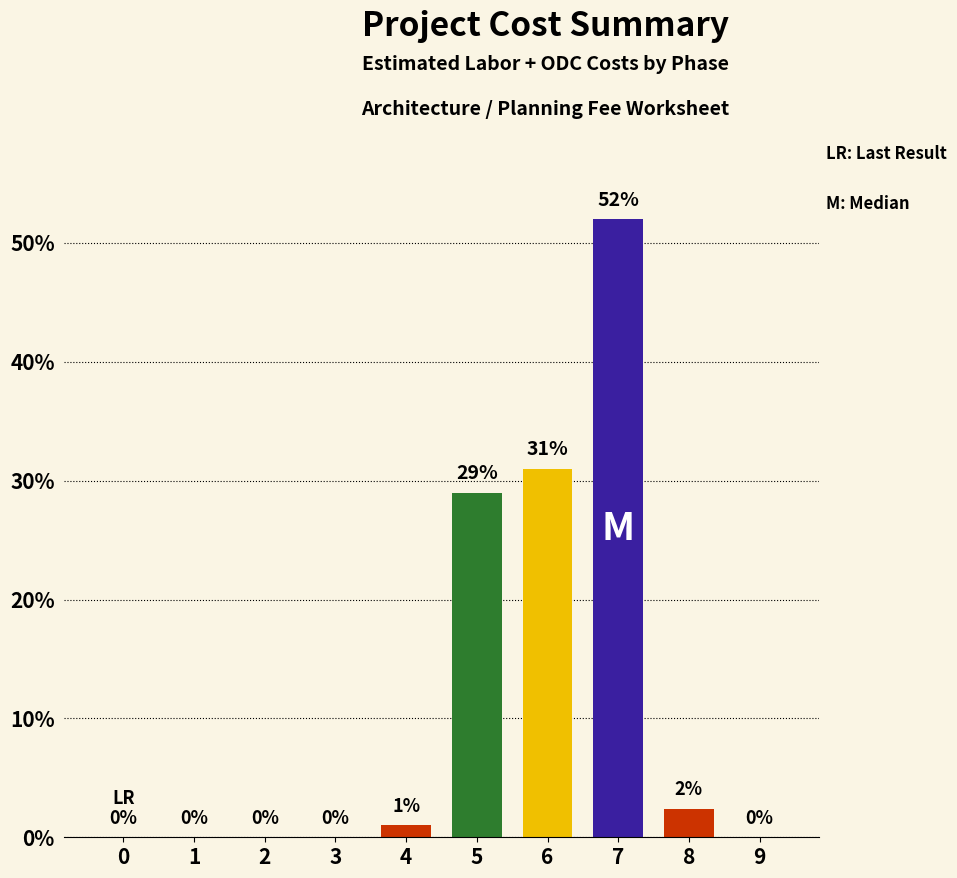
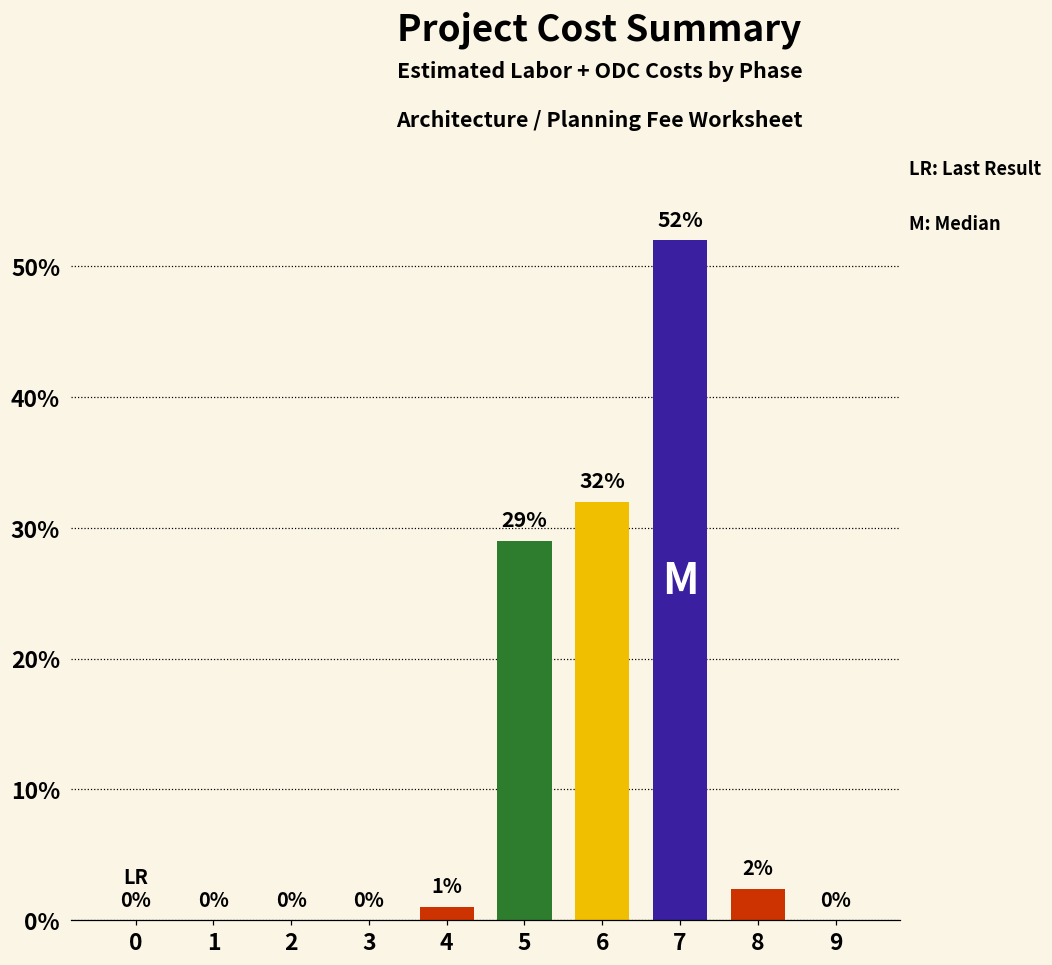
6: 31% -> 32%
